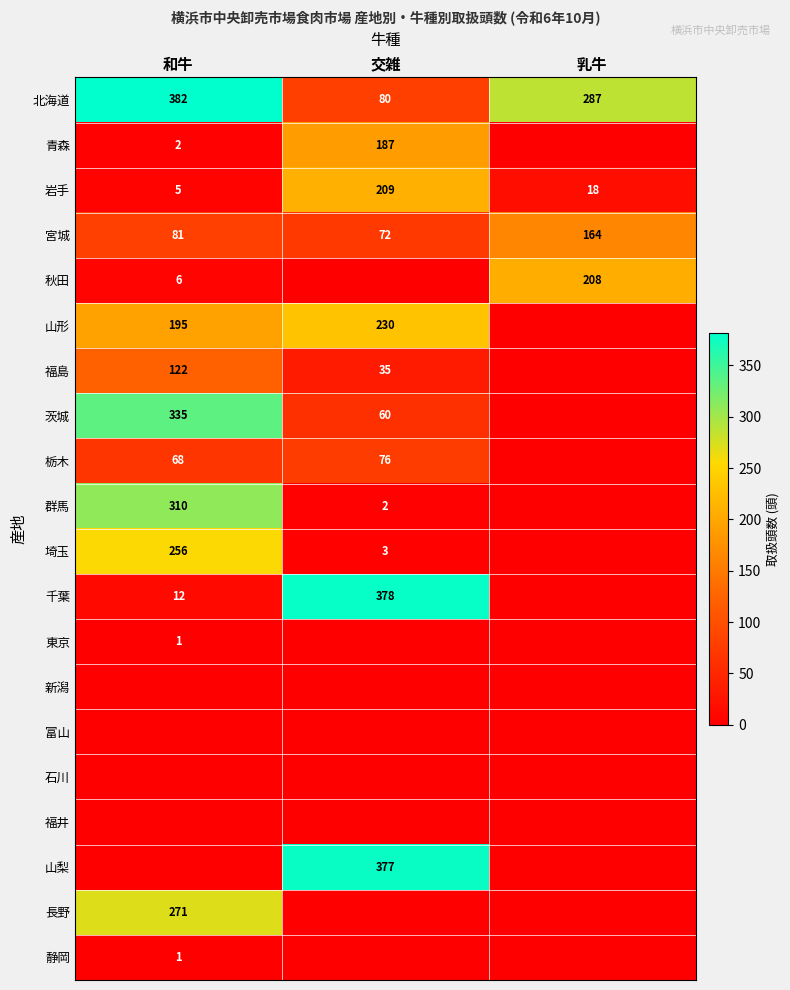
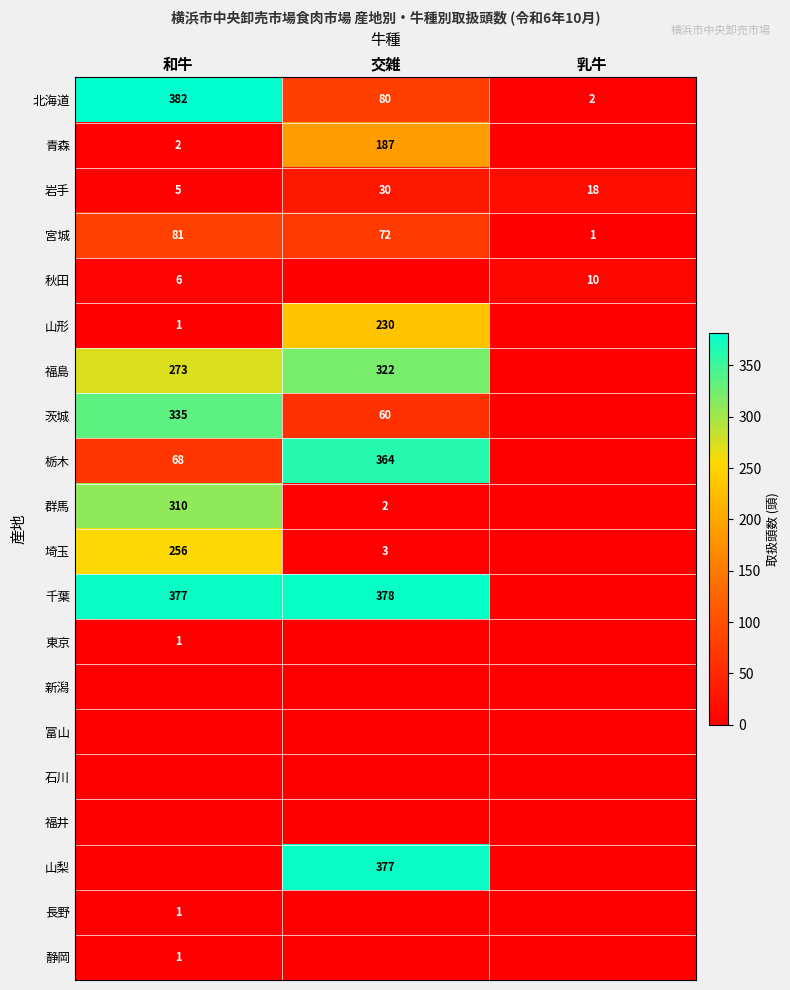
北海道, 乳牛: 287 -> 2
岩手, 交雑: 209 -> 30
宮城, 乳牛: 164 -> 1
秋田, 乳牛: 208 -> 10
山形, 和牛: 195 -> 1
福島, 和牛: 122 -> 273
福島, 交雑: 35 -> 322
栃木, 交雑: 76 -> 364
千葉, 和牛: 12 -> 377
長野, 和牛: 271 -> 1
